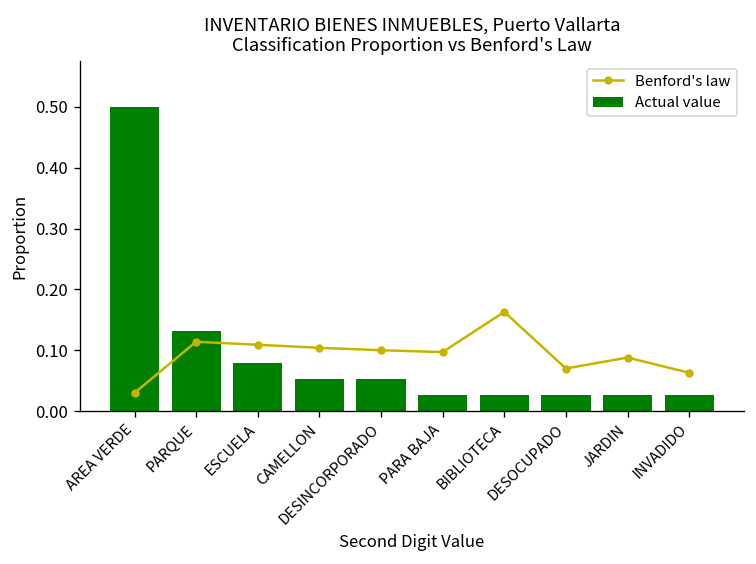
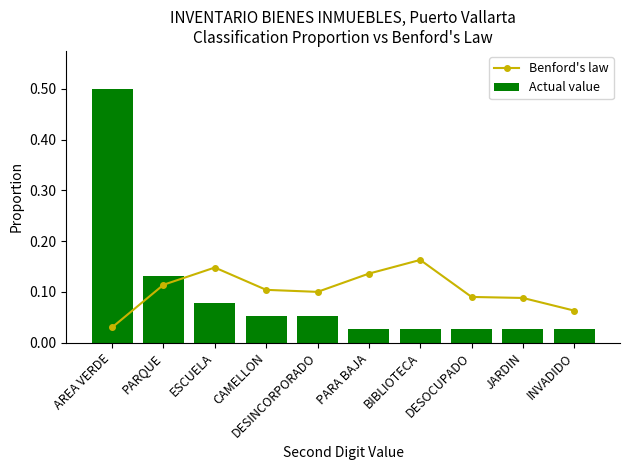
Benford's law, ESCUELA: 0.11 -> 0.15
Benford's law, PARA BAJA: 0.10 -> 0.14
Benford's law, DESOCUPADO: 0.07 -> 0.09
